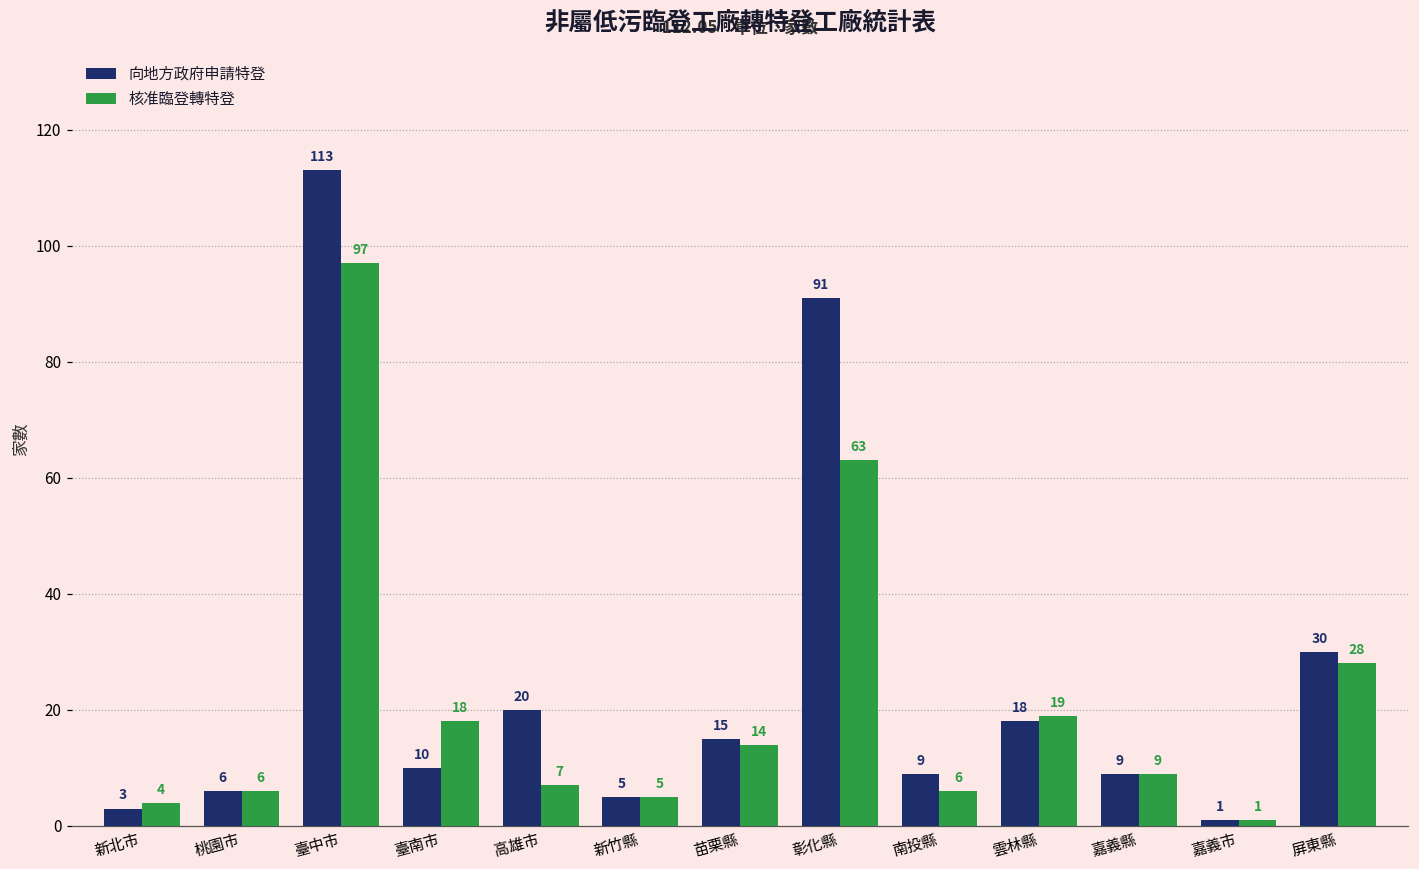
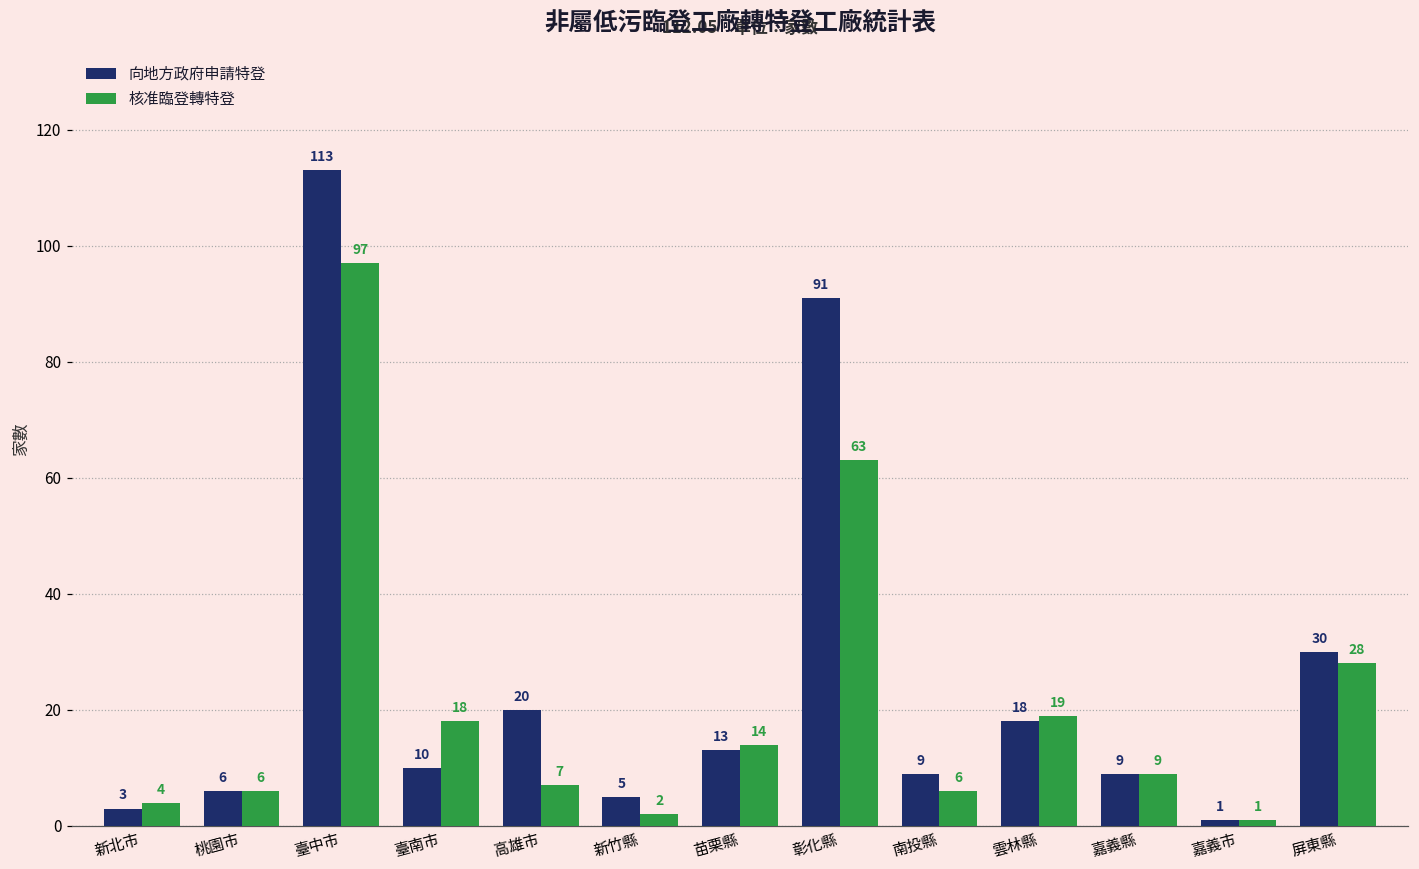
核准臨登轉特登, 新竹縣: 5 -> 2
向地方政府申請特登, 苗栗縣: 15 -> 13
